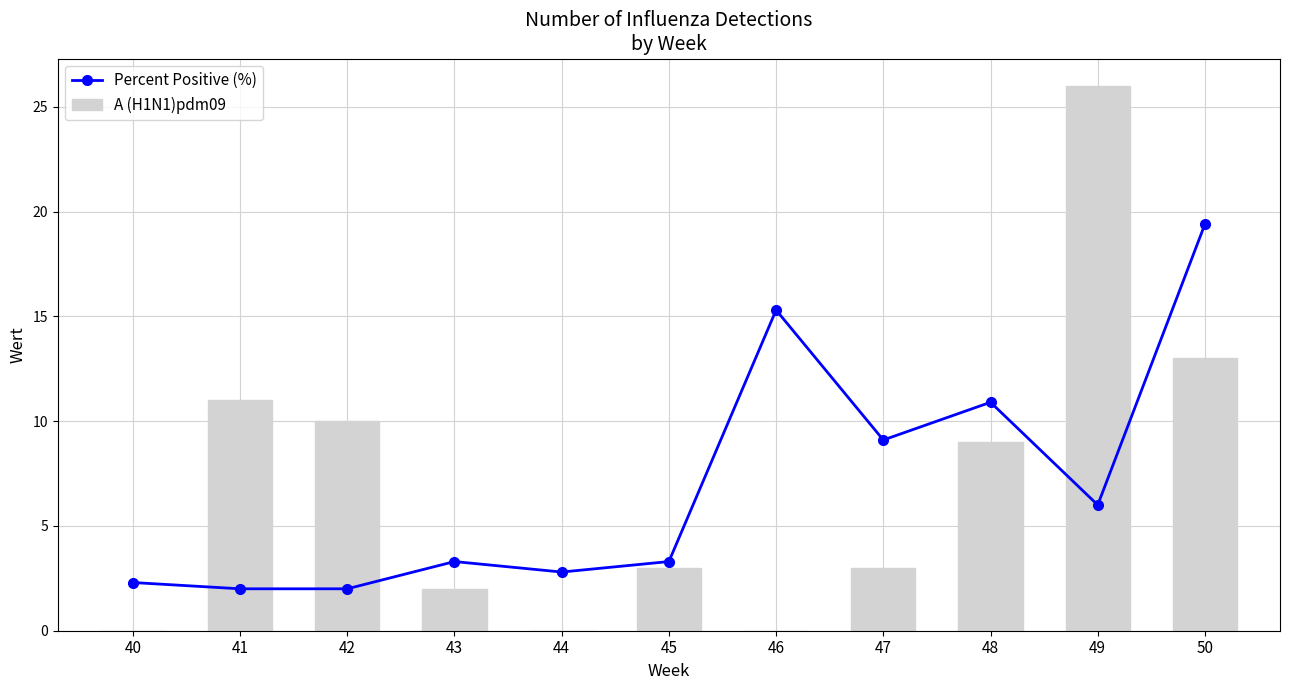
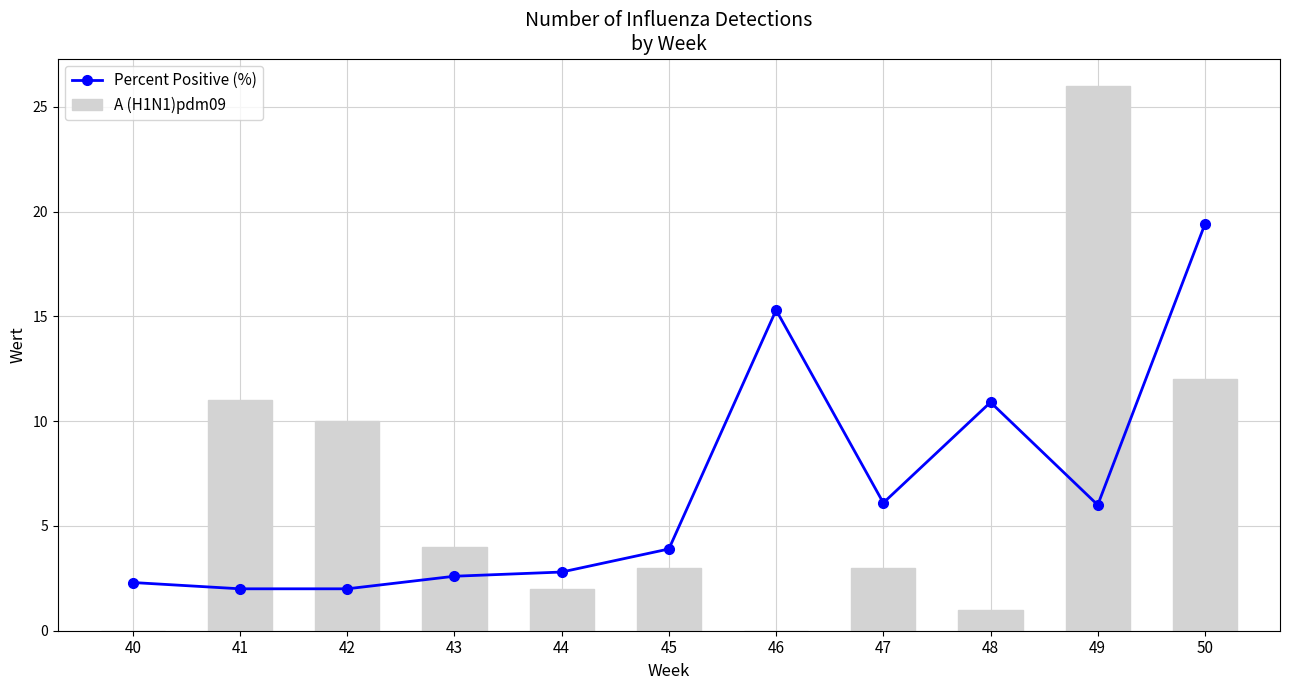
Percent Positive (%), 43: 3.3 -> 2.6
A (H1N1)pdm09, 43: 2 -> 4
A (H1N1)pdm09, 44: 0 -> 2
Percent Positive (%), 45: 3.3 -> 3.9
Percent Positive (%), 47: 9.1 -> 6.1
A (H1N1)pdm09, 48: 9 -> 1
A (H1N1)pdm09, 50: 13 -> 12
